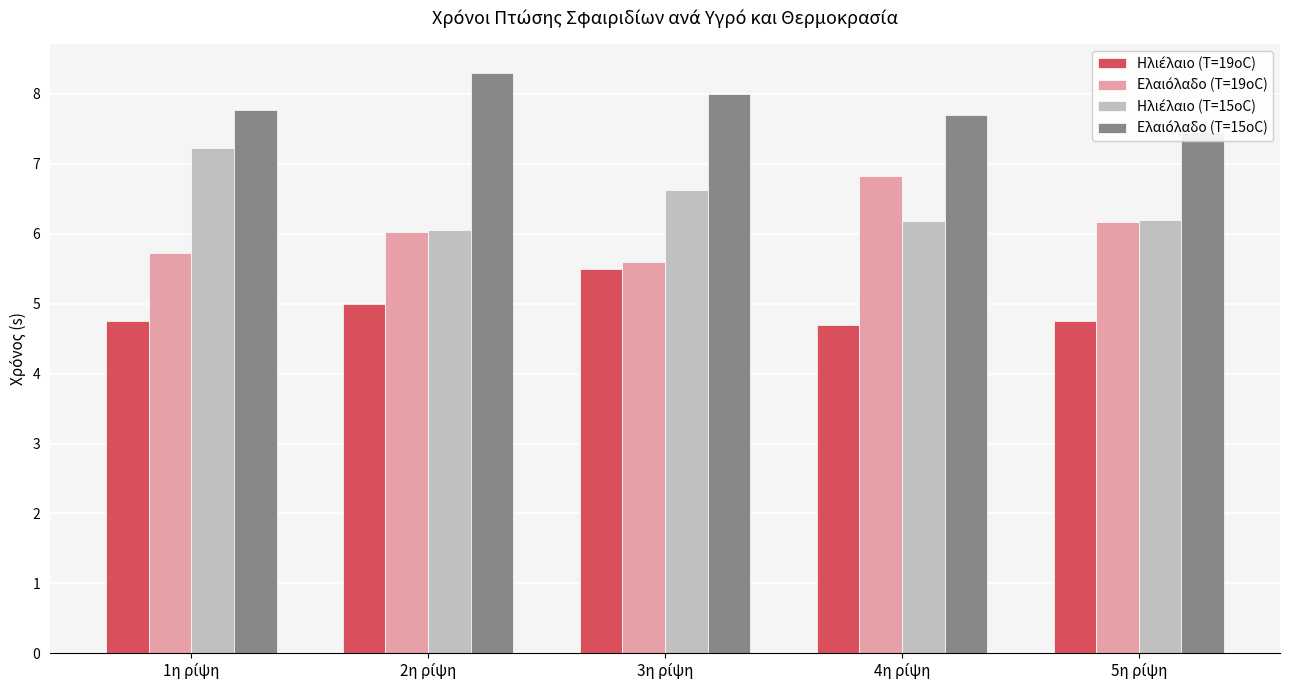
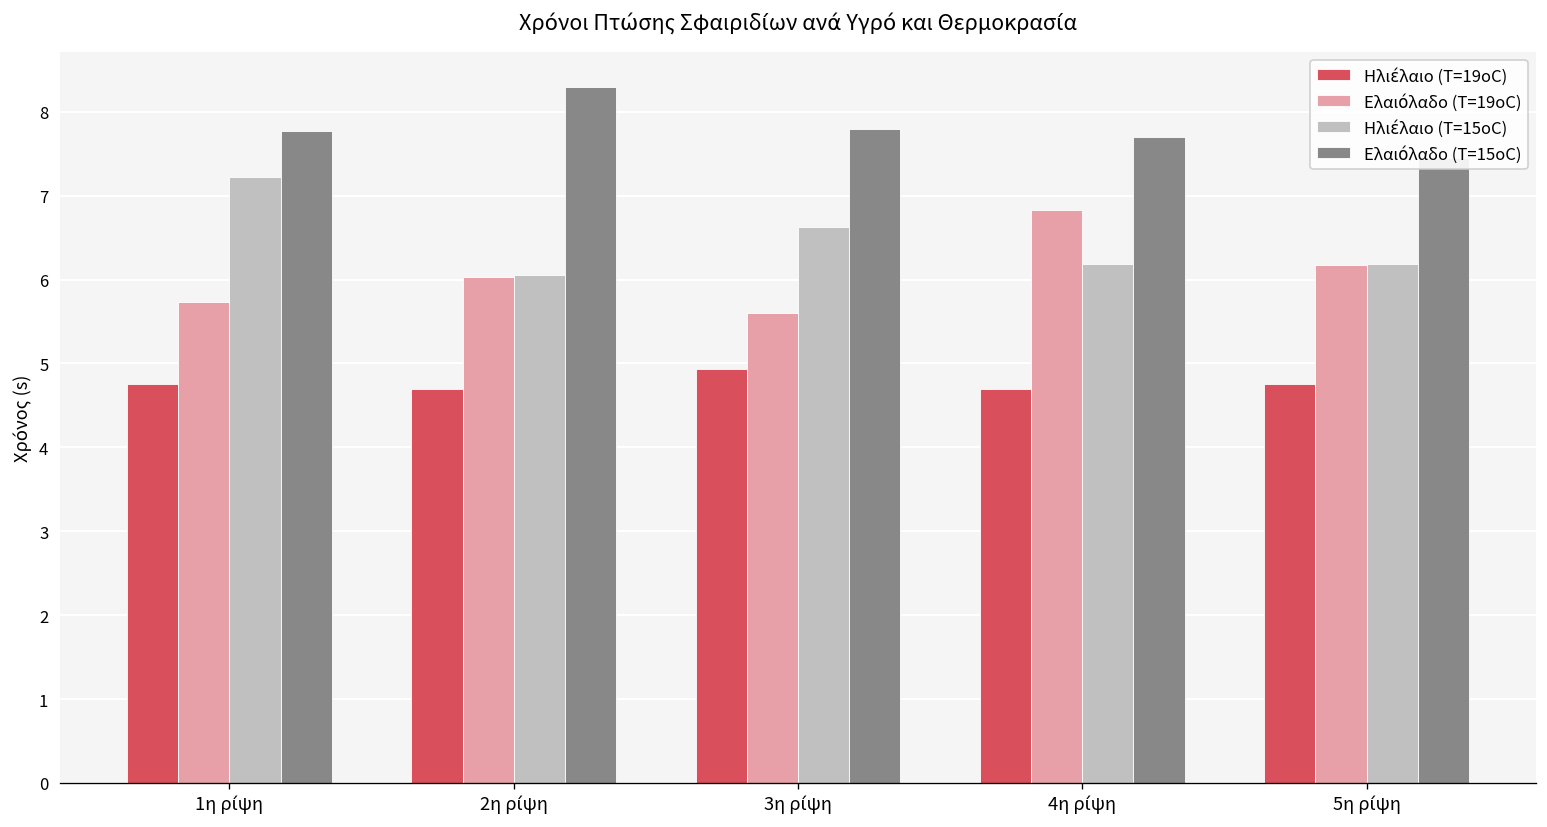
Ηλιέλαιο (T=19οC), 2η ρίψη: 5.0 -> 4.7
Ηλιέλαιο (T=19οC), 3η ρίψη: 5.5 -> 4.9
Ελαιόλαδο (T=15οC), 3η ρίψη: 8.0 -> 7.8
